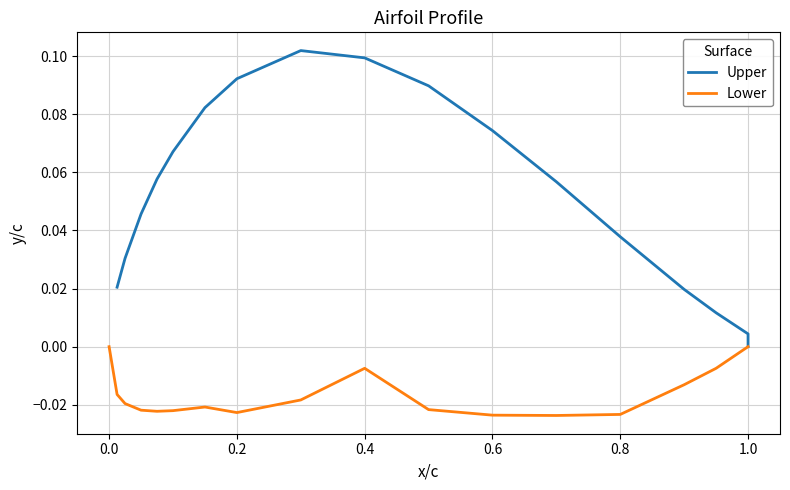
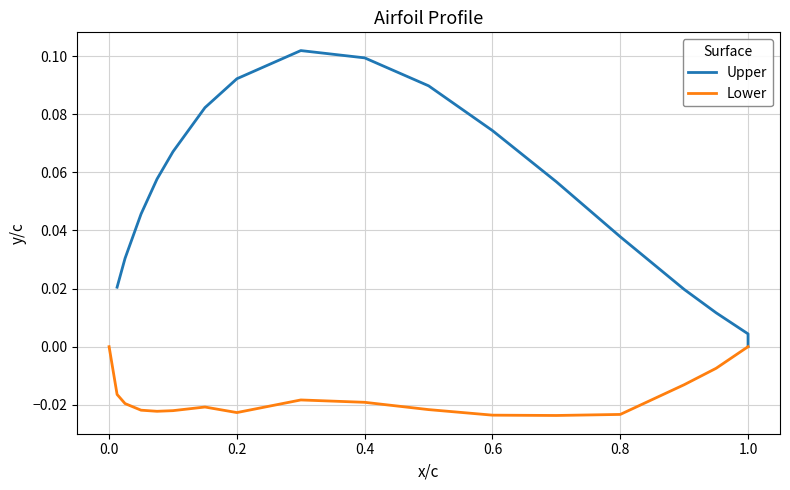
Lower, 0.4: -0.007 -> -0.019
